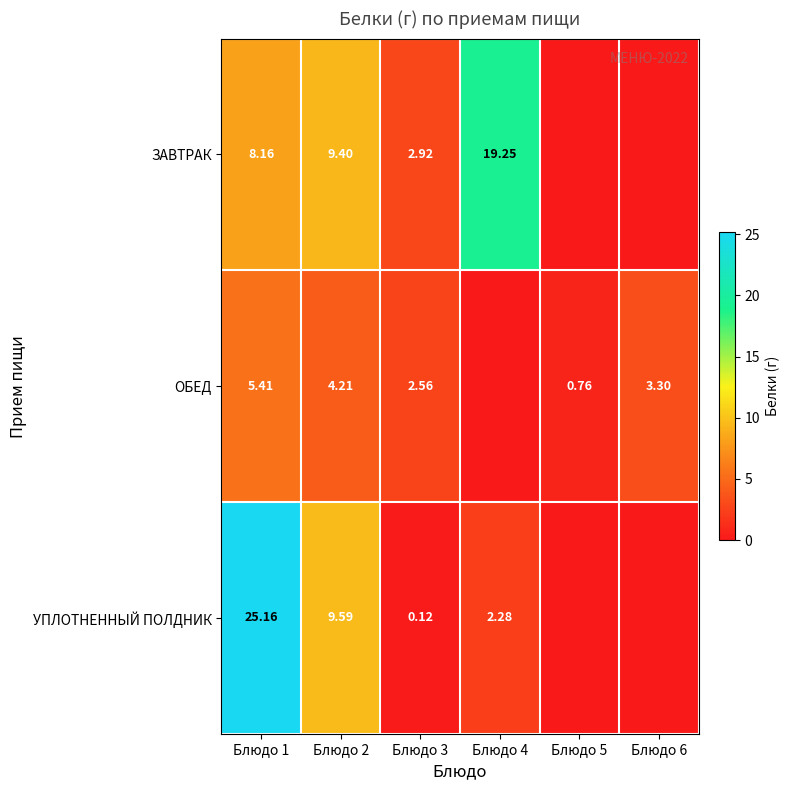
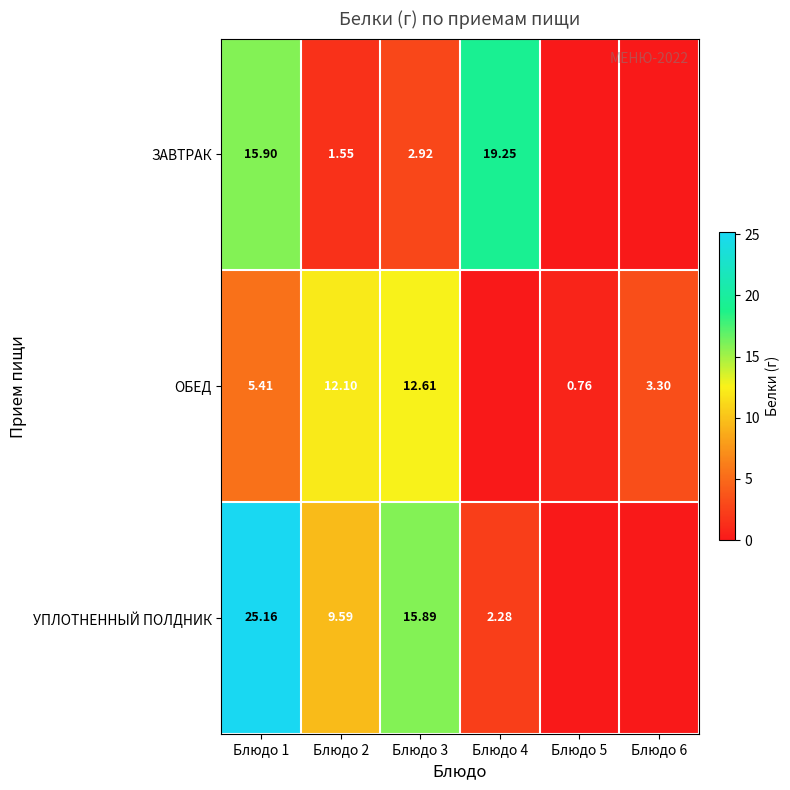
ЗАВТРАК, Блюдо 1: 8.16 -> 15.90
ЗАВТРАК, Блюдо 2: 9.40 -> 1.55
ОБЕД, Блюдо 2: 4.21 -> 12.10
ОБЕД, Блюдо 3: 2.56 -> 12.61
УПЛОТНЕННЫЙ ПОЛДНИК, Блюдо 3: 0.12 -> 15.89
